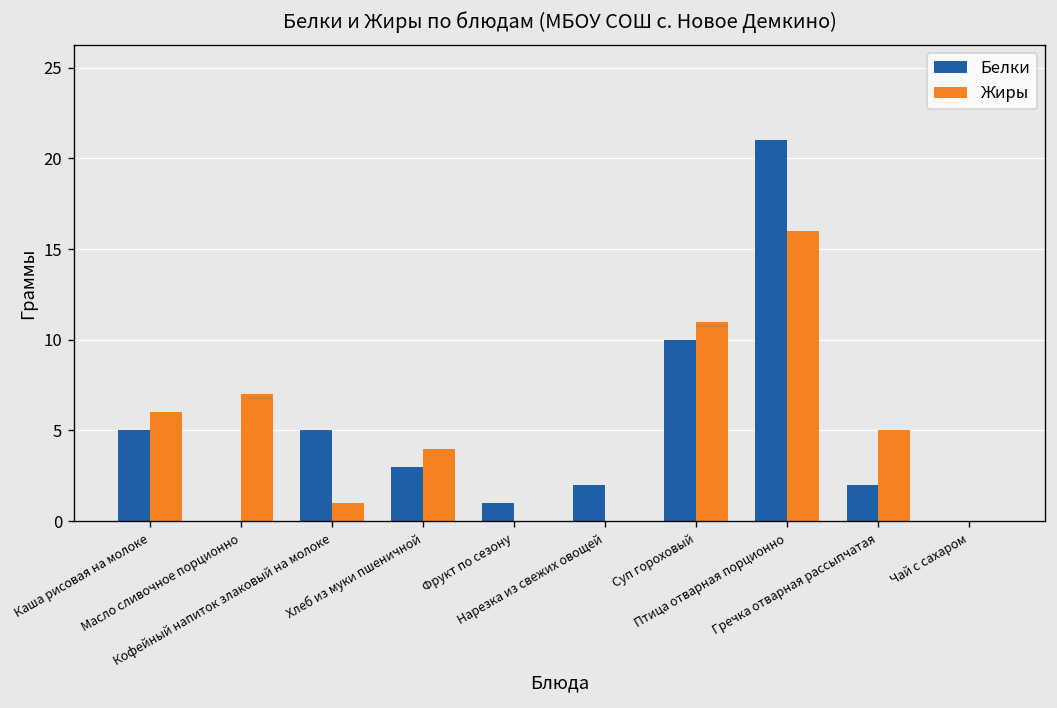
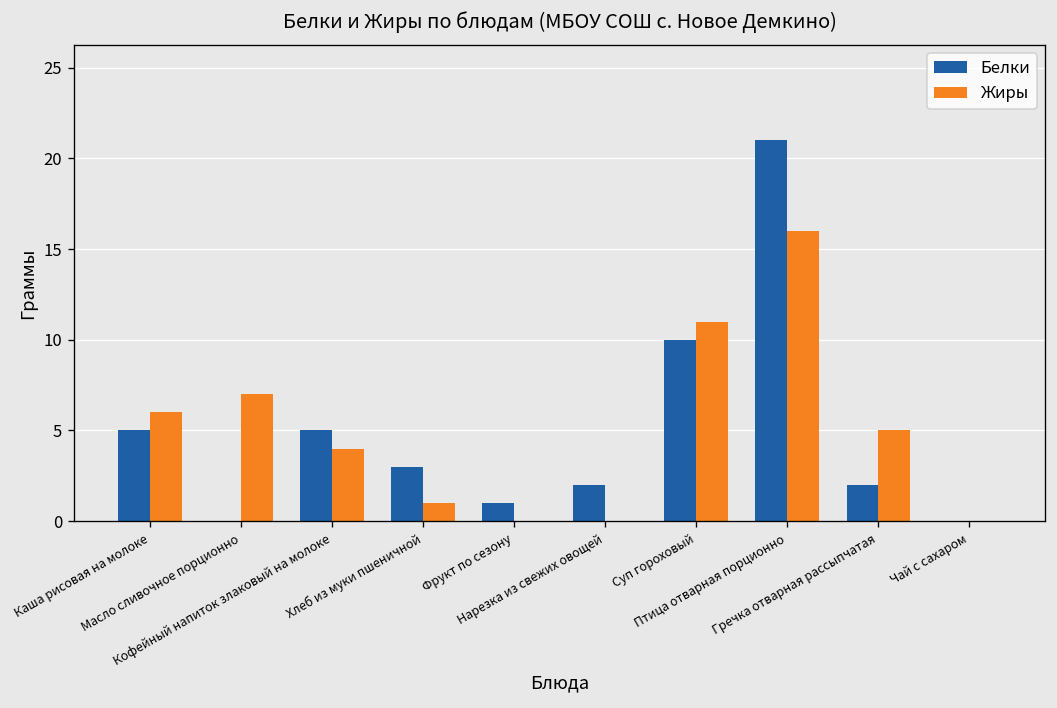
Жиры, Кофейный напиток злаковый на молоке: 1 -> 4
Жиры, Хлеб из муки пшеничной: 4 -> 1
